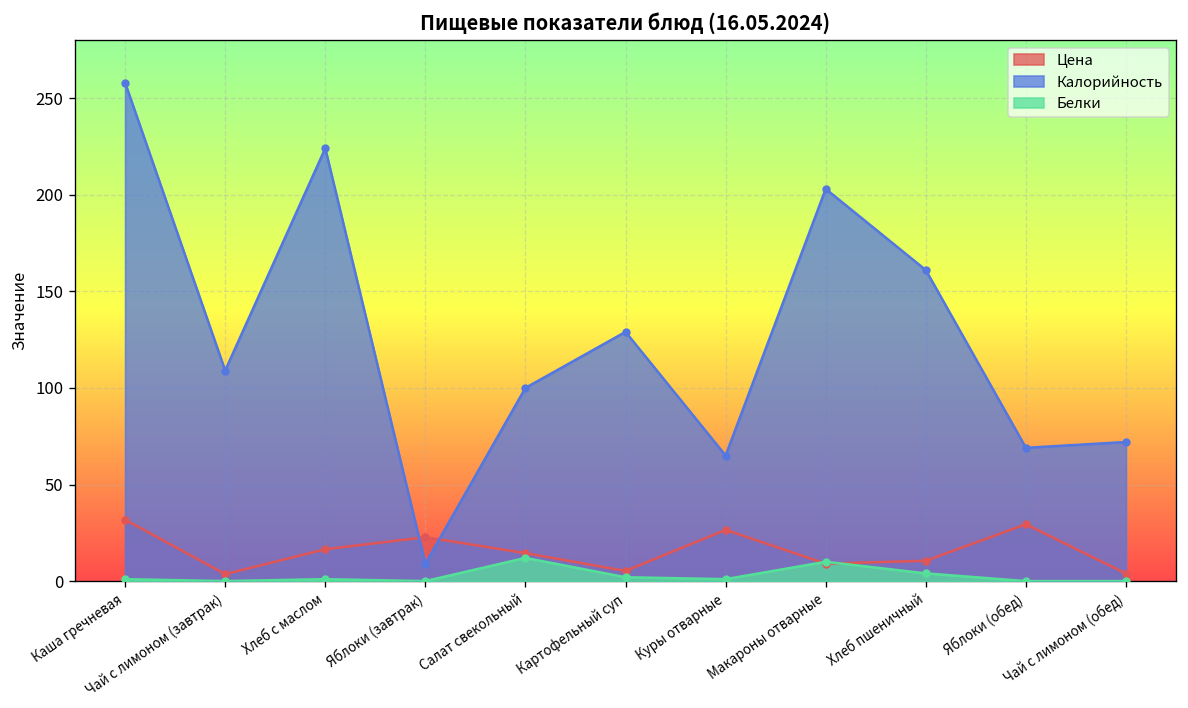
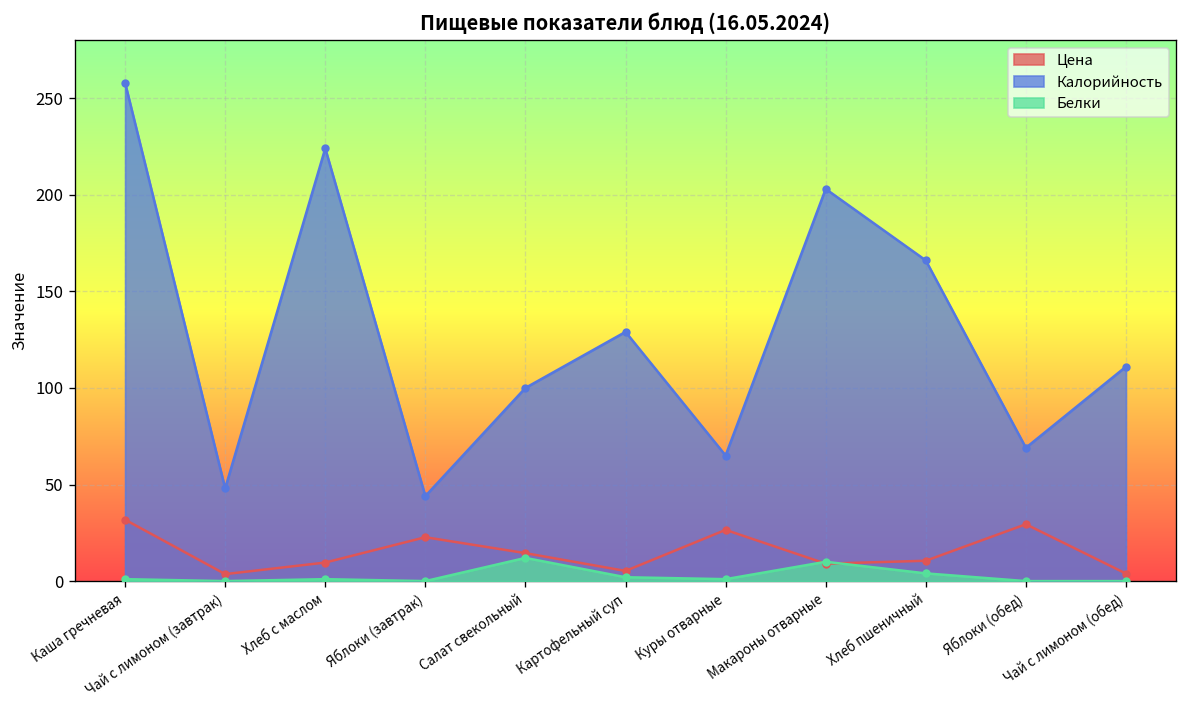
Калорийность, Чай с лимоном (завтрак): 109 -> 48
Цена, Хлеб с маслом: 17 -> 10
Калорийность, Яблоки (завтрак): 9 -> 44
Калорийность, Хлеб пшеничный: 161 -> 166
Калорийность, Чай с лимоном (обед): 72 -> 111
